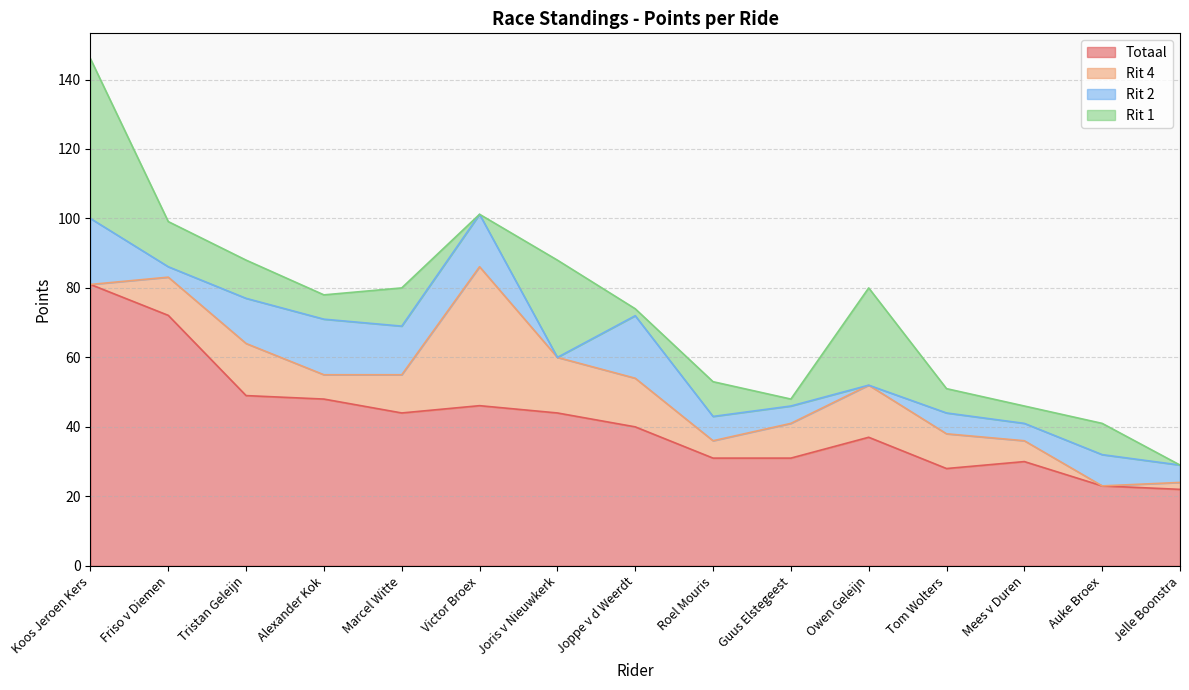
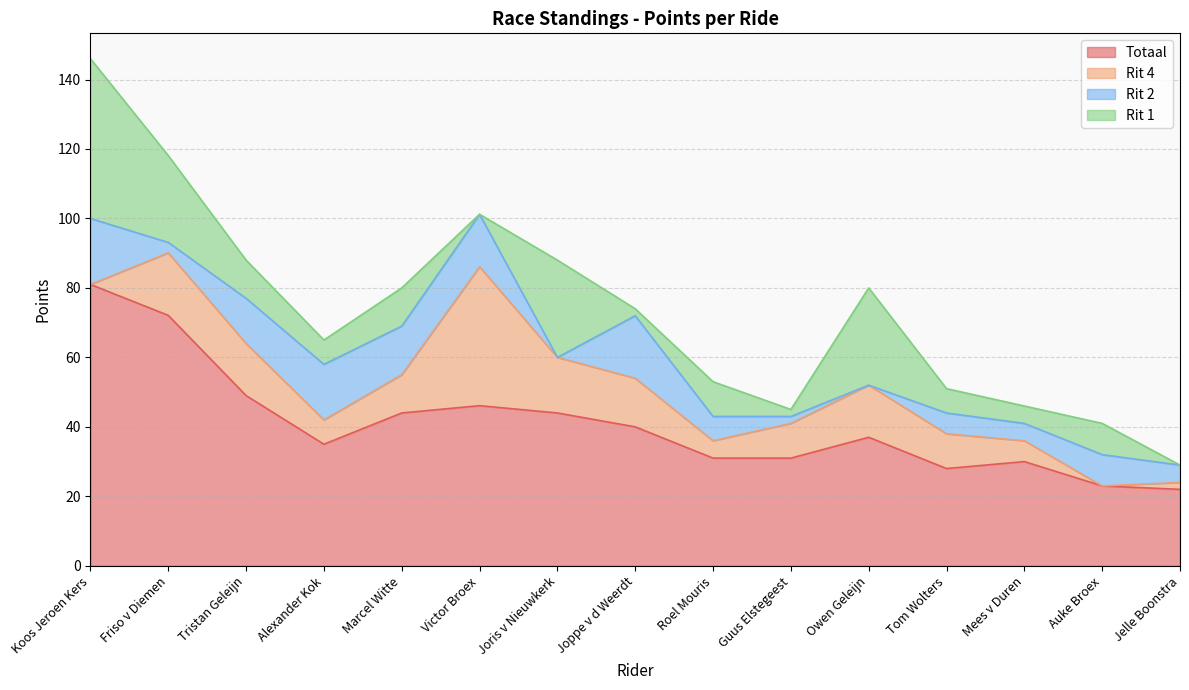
Rit 4, Friso v Diemen: 11 -> 18
Rit 1, Friso v Diemen: 13 -> 25
Totaal, Alexander Kok: 48 -> 35
Rit 2, Guus Elstegeest: 5 -> 2
